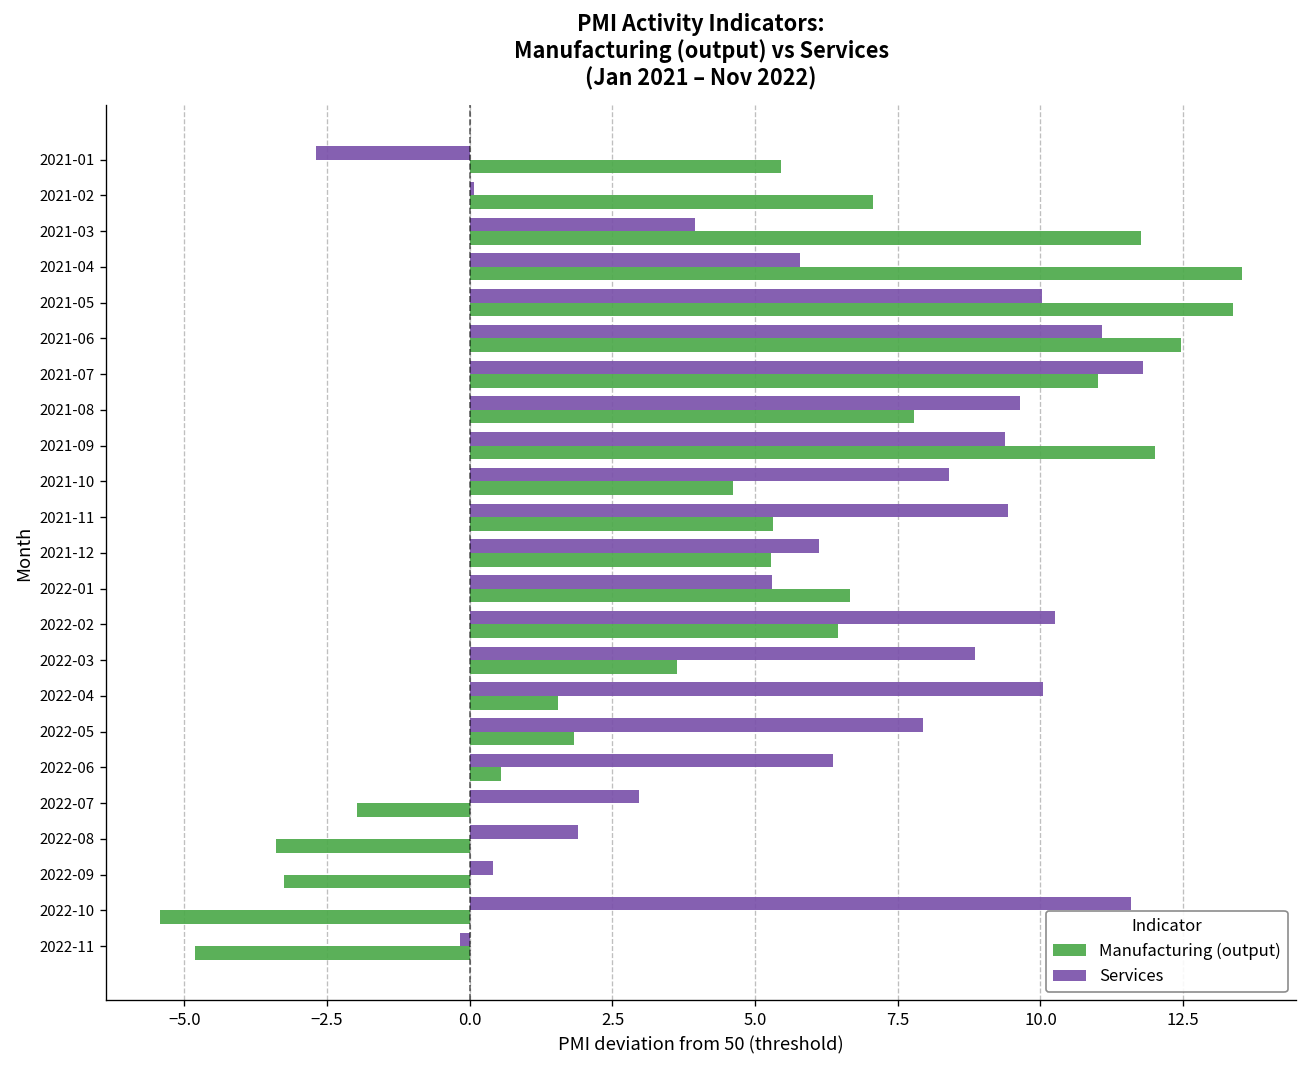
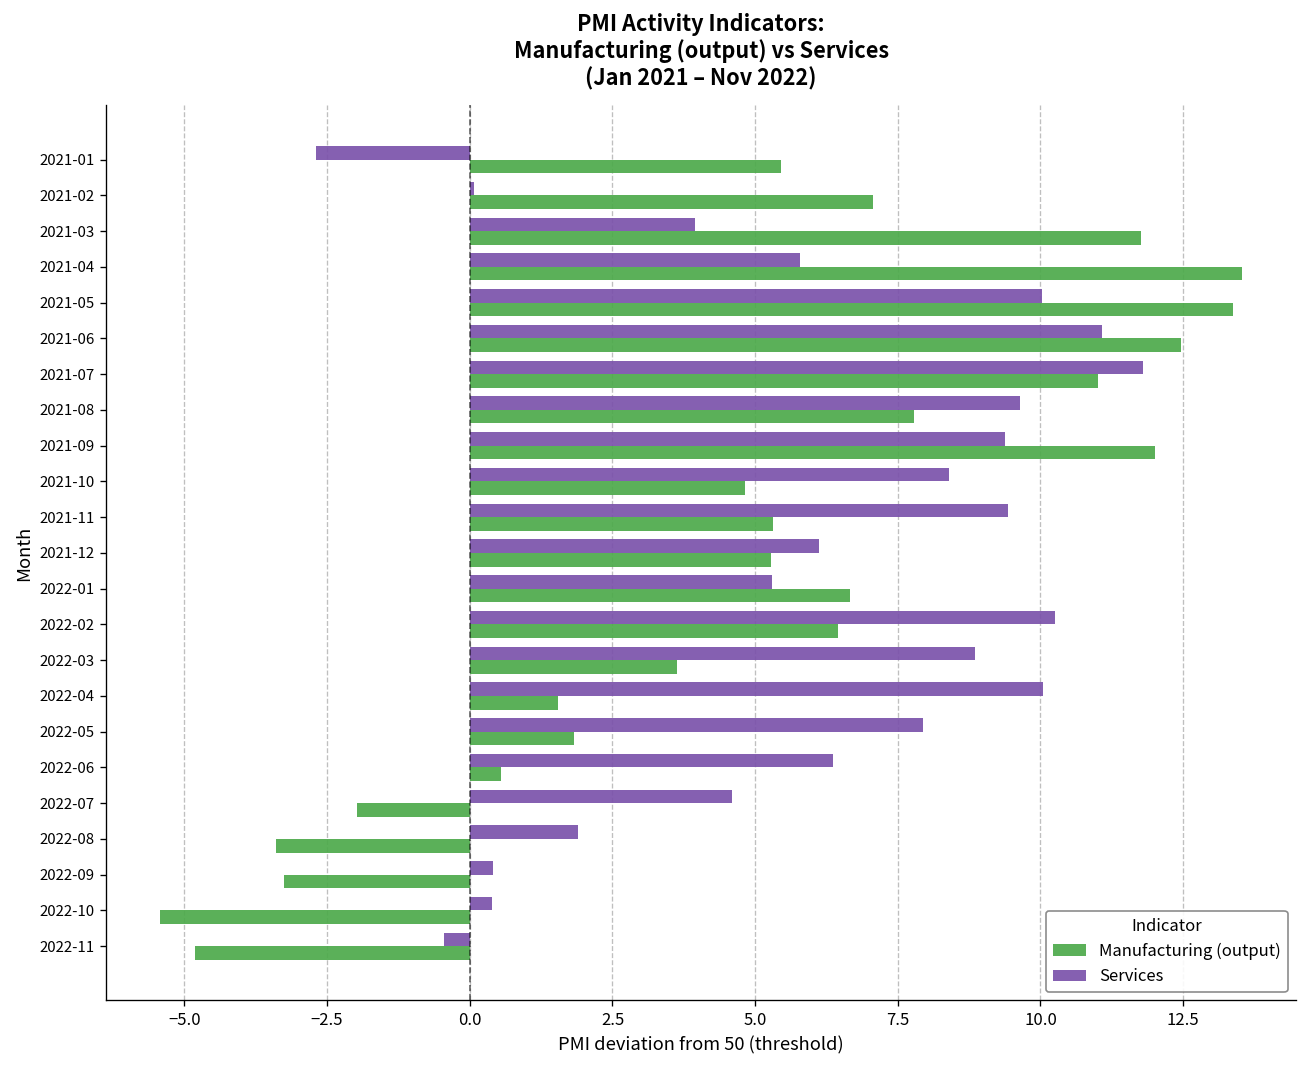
Manufacturing (output), 2021-10: 4.6 -> 4.8
Services, 2022-07: 3.0 -> 4.6
Services, 2022-10: 11.6 -> 0.4
Services, 2022-11: -0.2 -> -0.5
